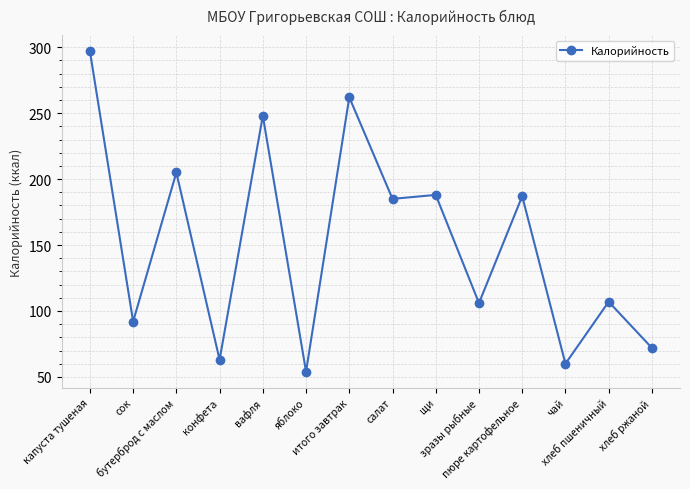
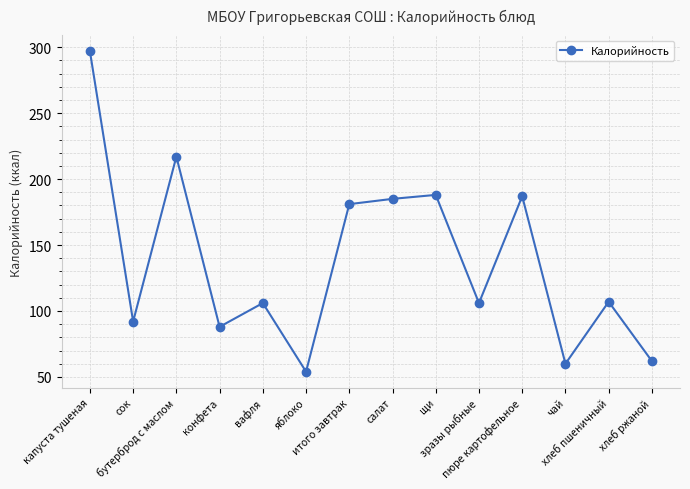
бутерброд с маслом: 205 -> 217
конфета: 63 -> 88
вафля: 248 -> 106
итого завтрак: 262 -> 181
хлеб ржаной: 72 -> 62
